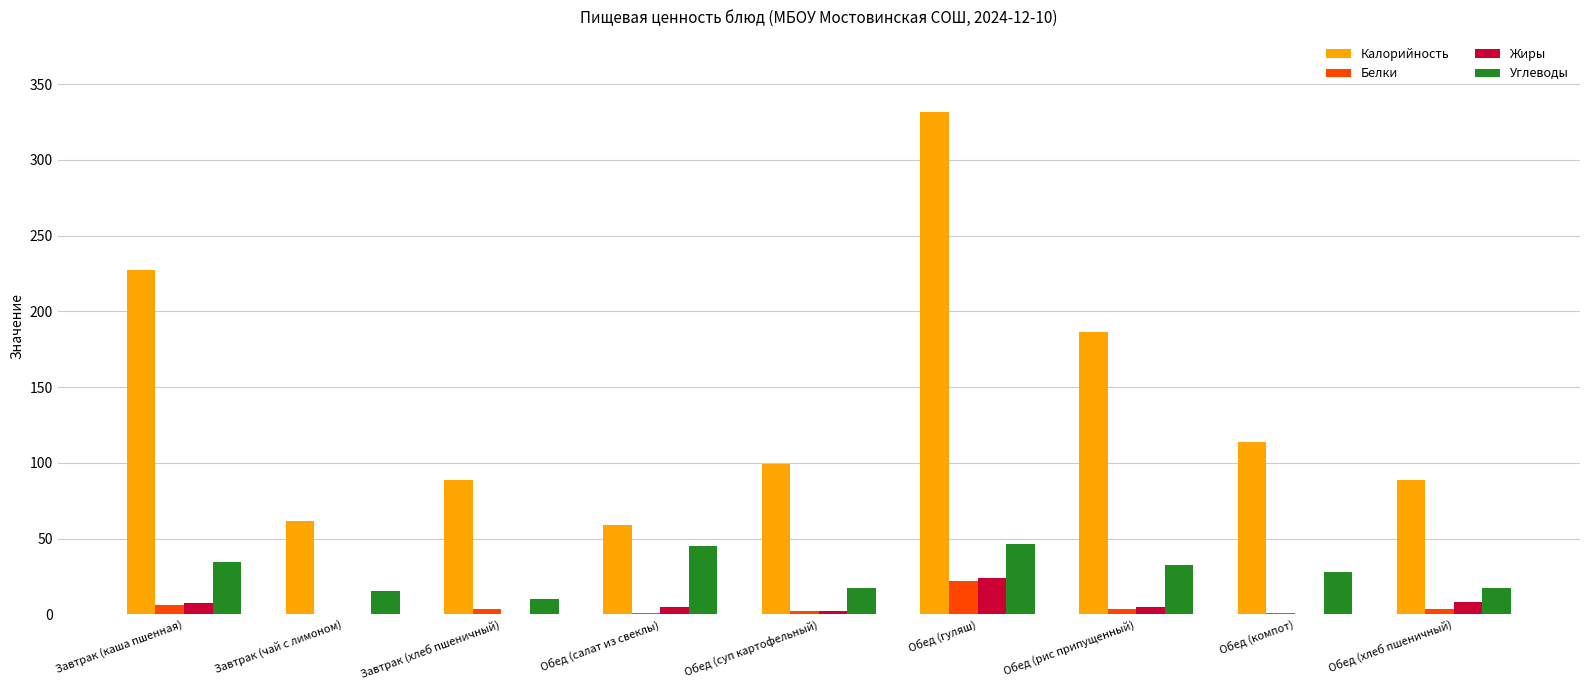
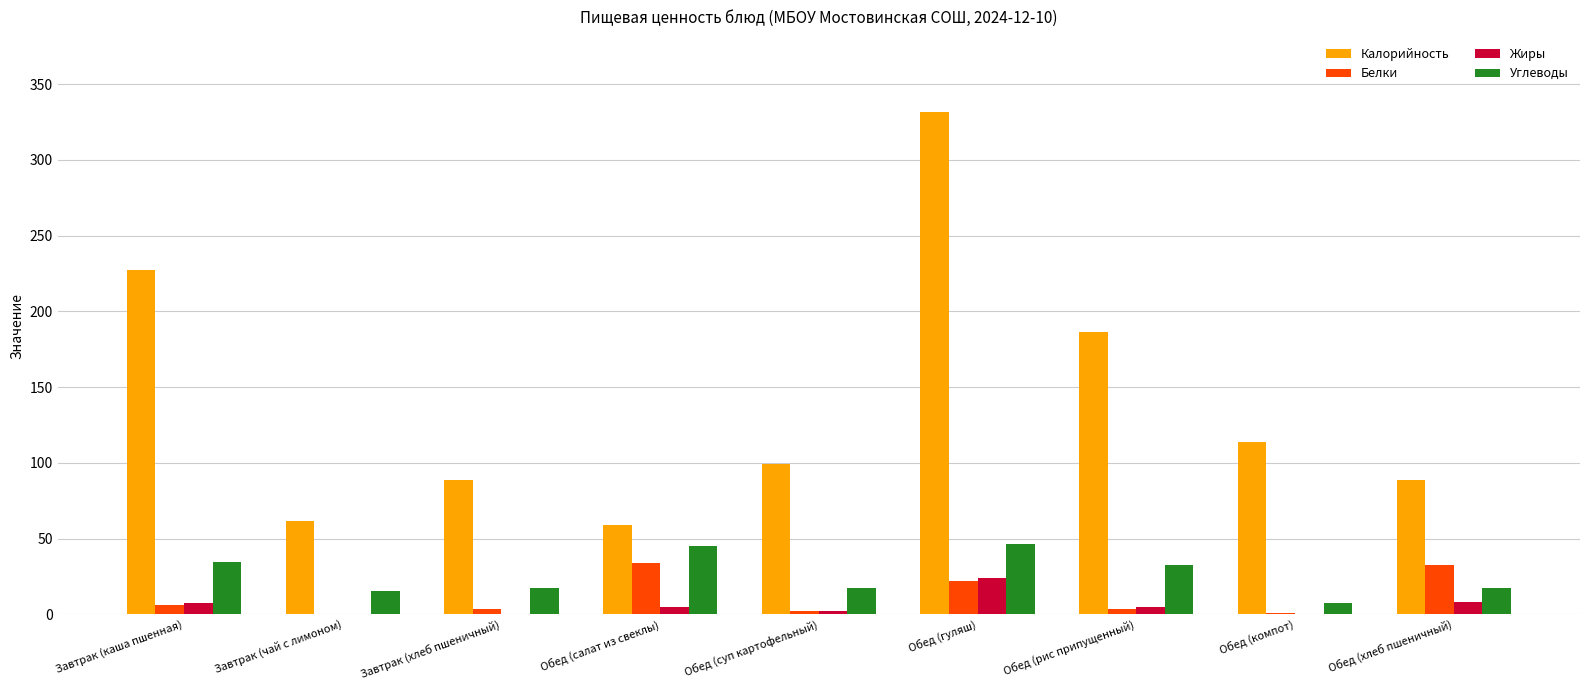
Углеводы, Завтрак (хлеб пшеничный): 10 -> 17
Белки, Обед (салат из свеклы): 1 -> 34
Углеводы, Обед (компот): 28 -> 8
Белки, Обед (хлеб пшеничный): 3 -> 33
